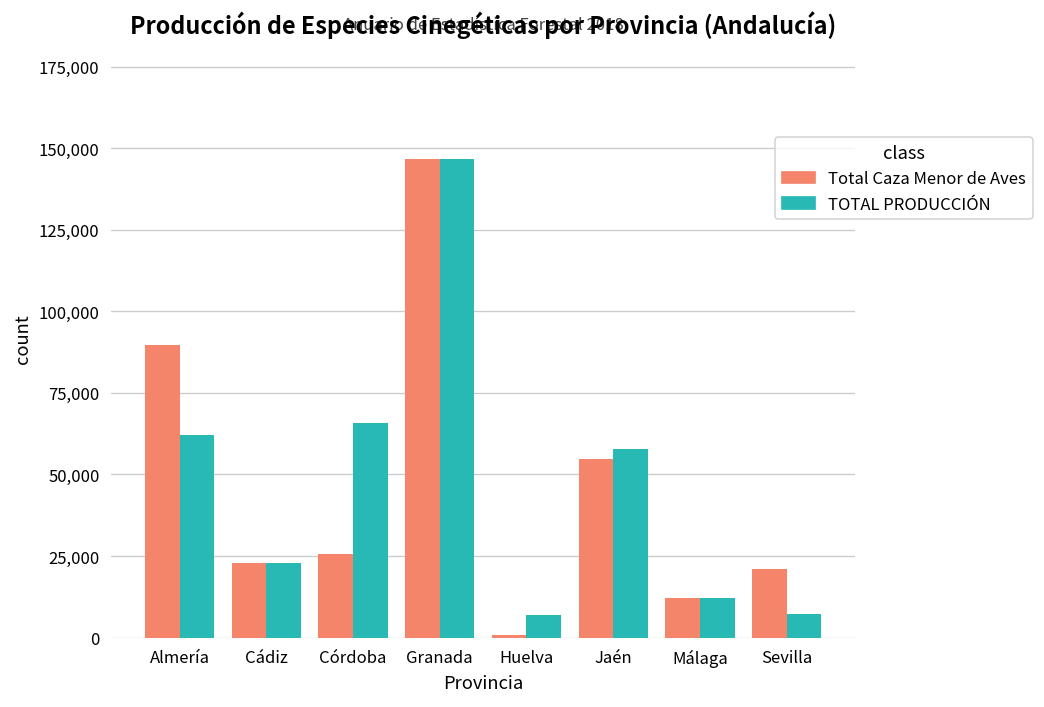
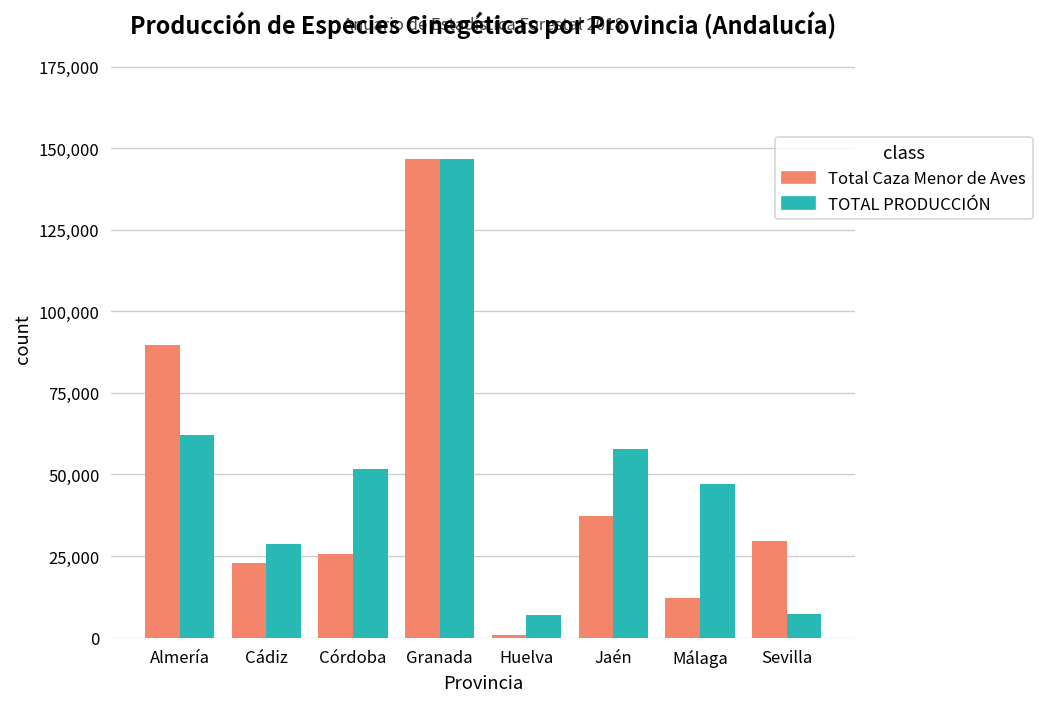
TOTAL PRODUCCIÓN, Cádiz: 23,000 -> 29,000
TOTAL PRODUCCIÓN, Córdoba: 66,000 -> 52,000
Total Caza Menor de Aves, Jaén: 55,000 -> 37,000
TOTAL PRODUCCIÓN, Málaga: 12,000 -> 47,000
Total Caza Menor de Aves, Sevilla: 21,000 -> 30,000
